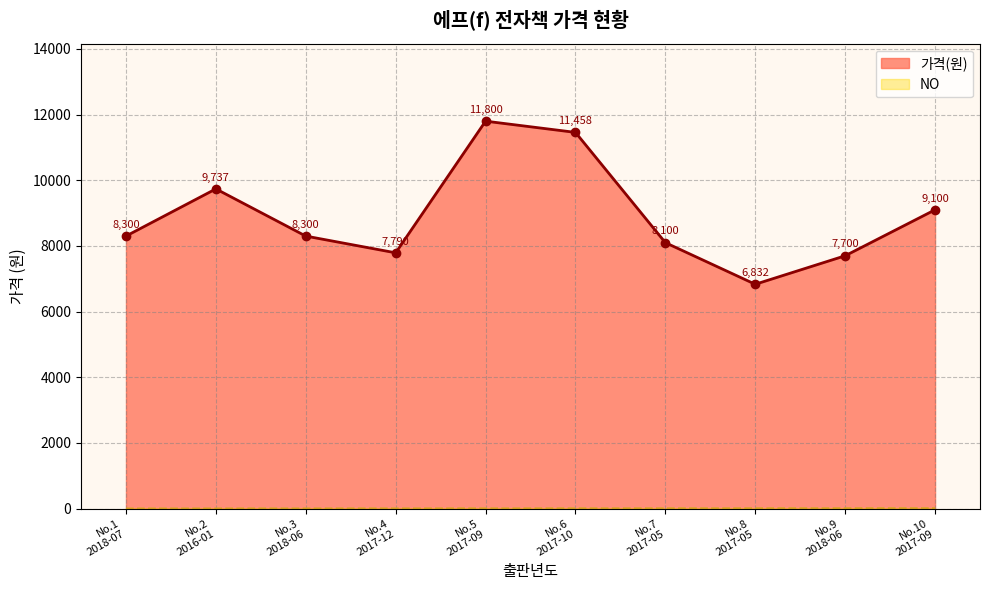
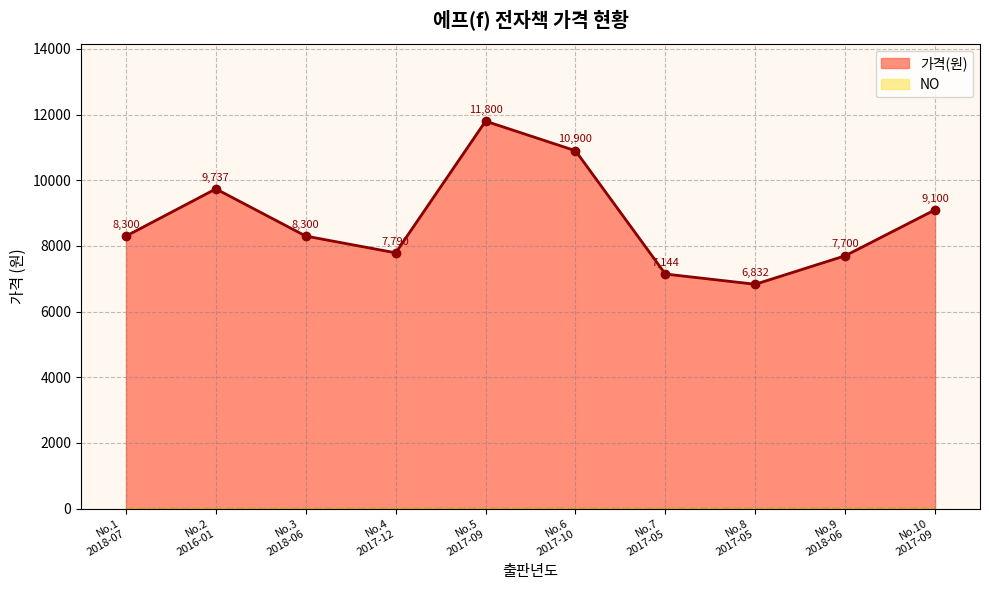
가격(원), No.6 2017-10: 11,458 -> 10,900
가격(원), No.7 2017-05: 8,100 -> 7,144
